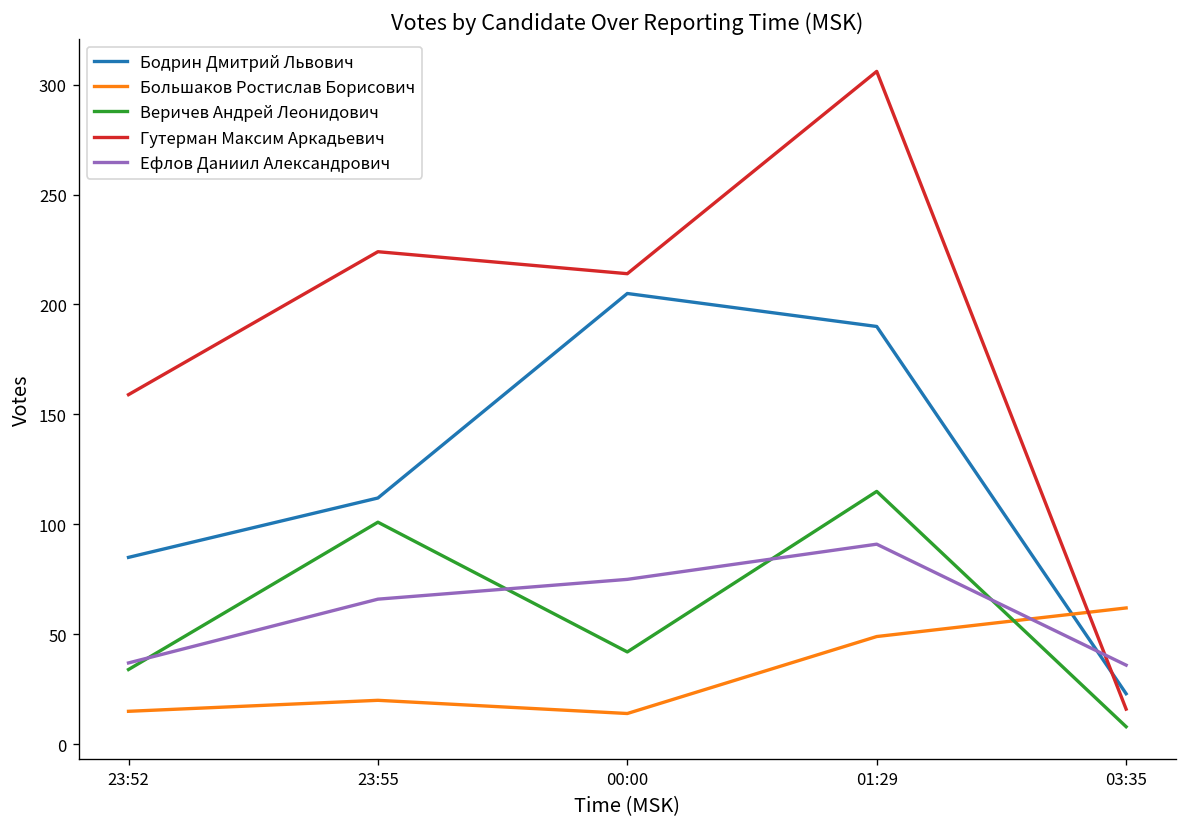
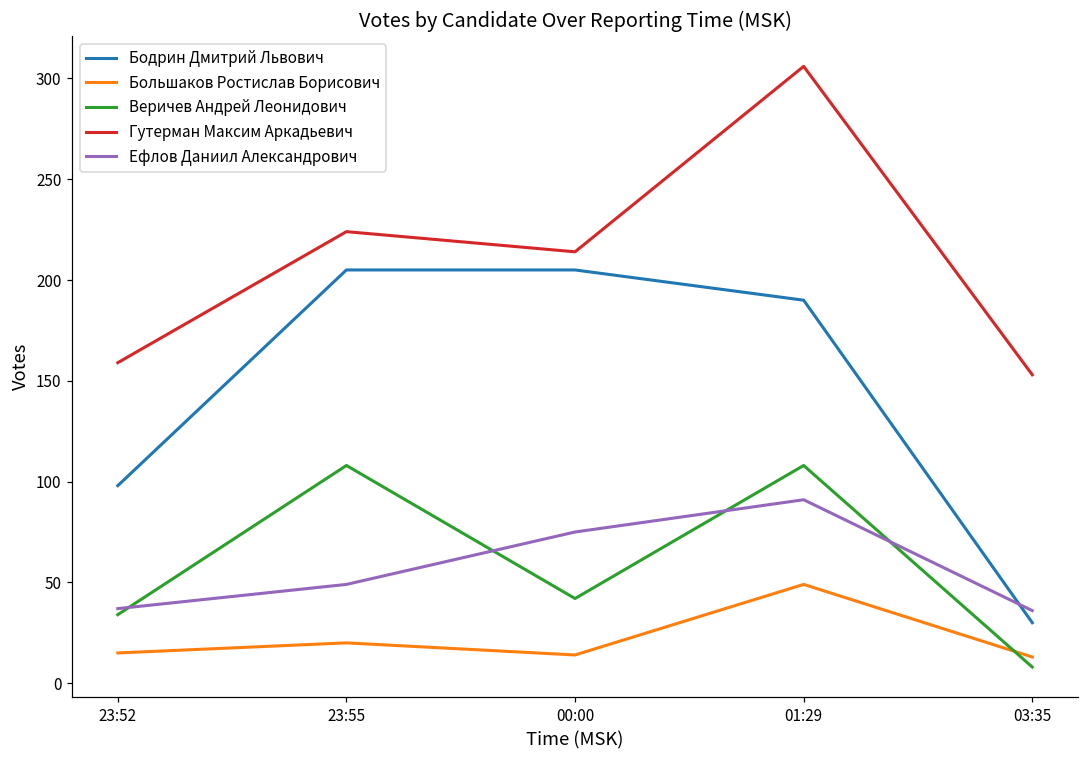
Бодрин Дмитрий Львович, 23:52: 85 -> 98
Бодрин Дмитрий Львович, 23:55: 112 -> 205
Веричев Андрей Леонидович, 23:55: 101 -> 108
Ефлов Даниил Александрович, 23:55: 66 -> 49
Веричев Андрей Леонидович, 01:29: 115 -> 108
Бодрин Дмитрий Львович, 03:35: 23 -> 30
Большаков Ростислав Борисович, 03:35: 62 -> 13
Гутерман Максим Аркадьевич, 03:35: 16 -> 153
